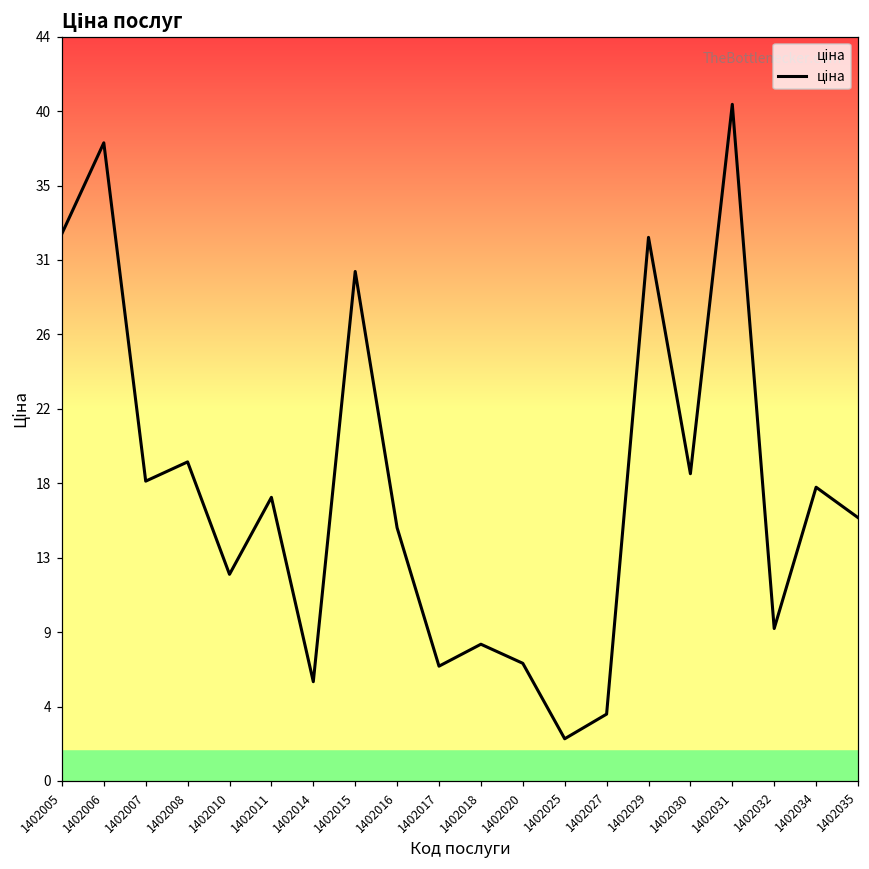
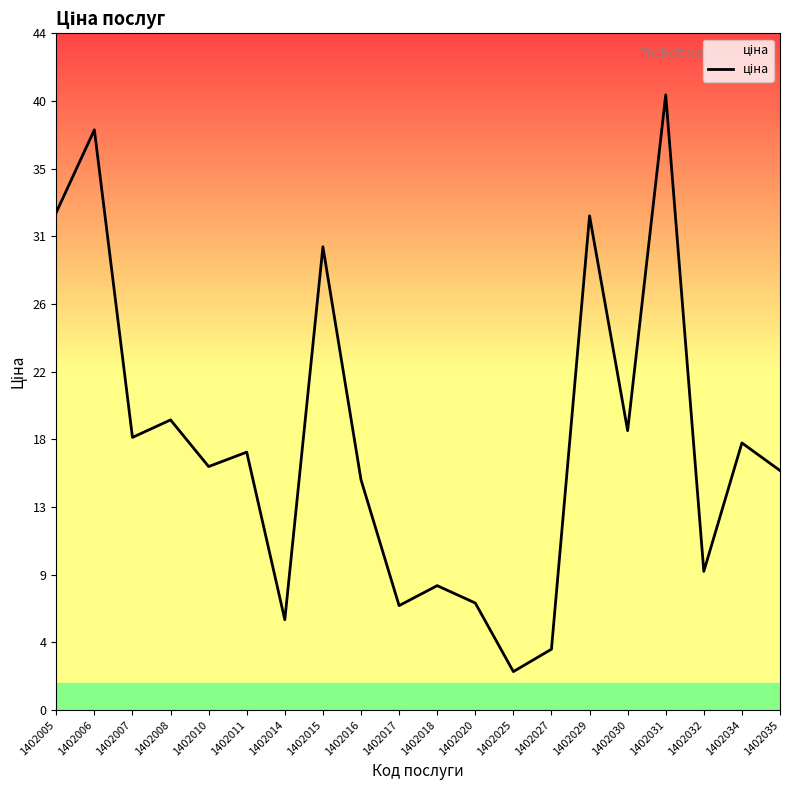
1402010: 12.2 -> 15.9
